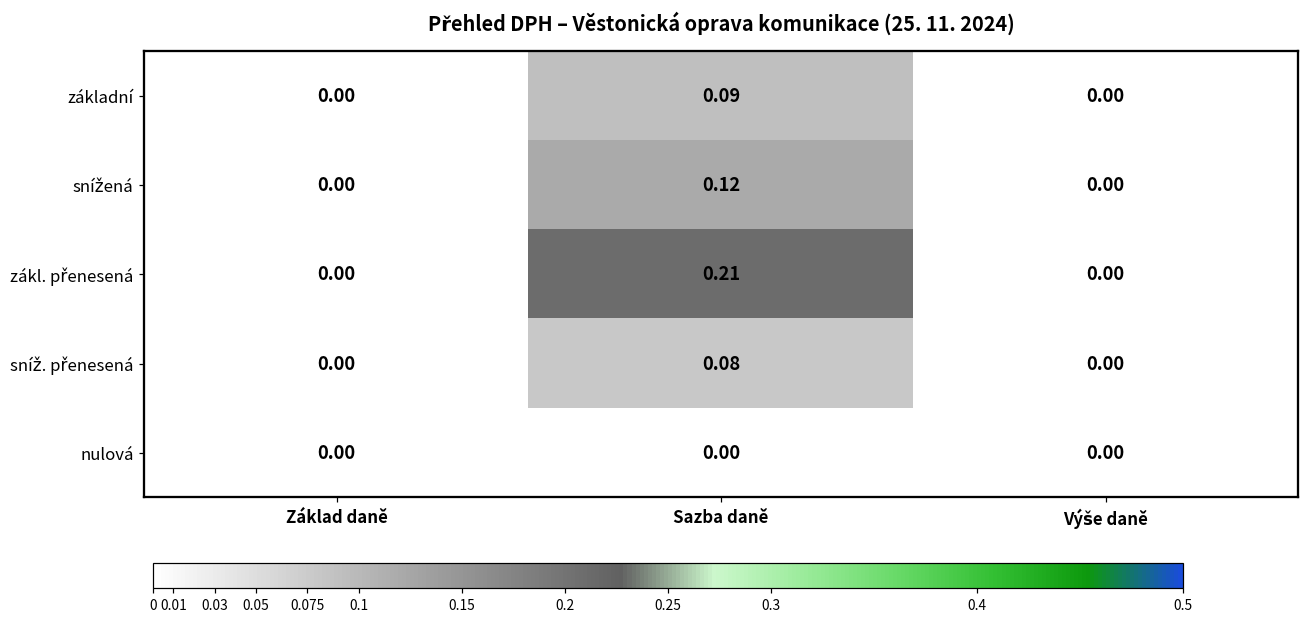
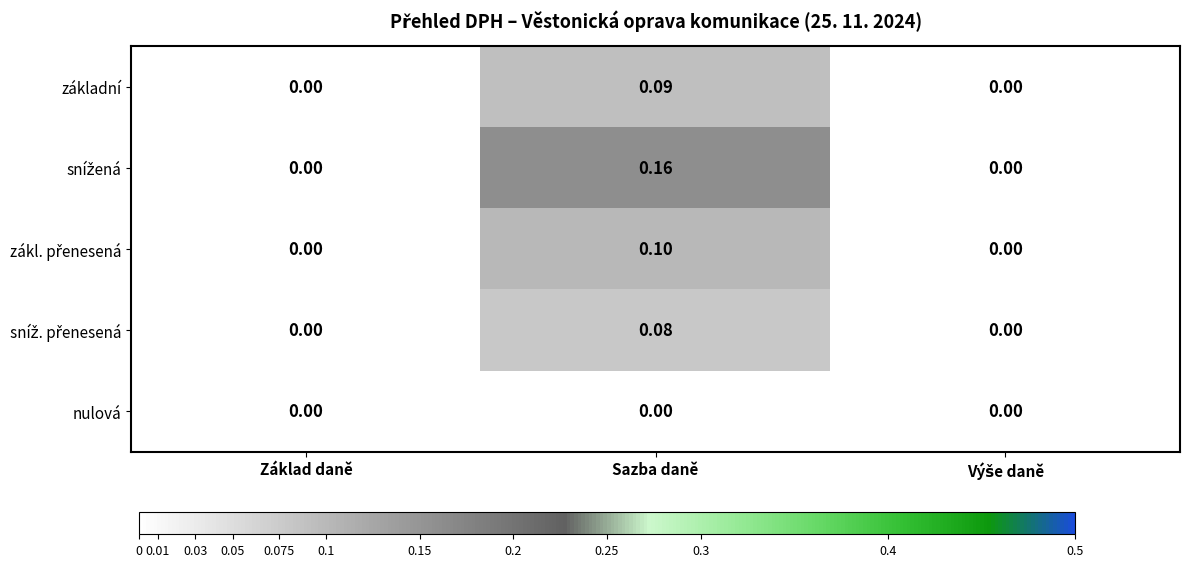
snížená, Sazba daně: 0.12 -> 0.16
zákl. přenesená, Sazba daně: 0.21 -> 0.10
